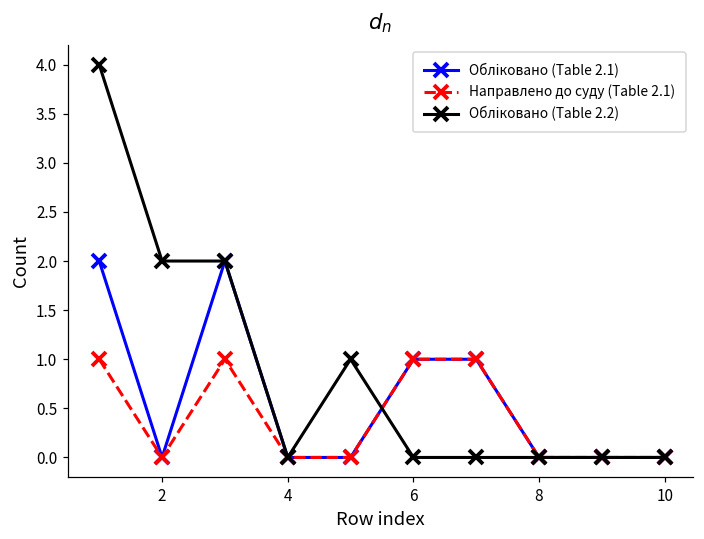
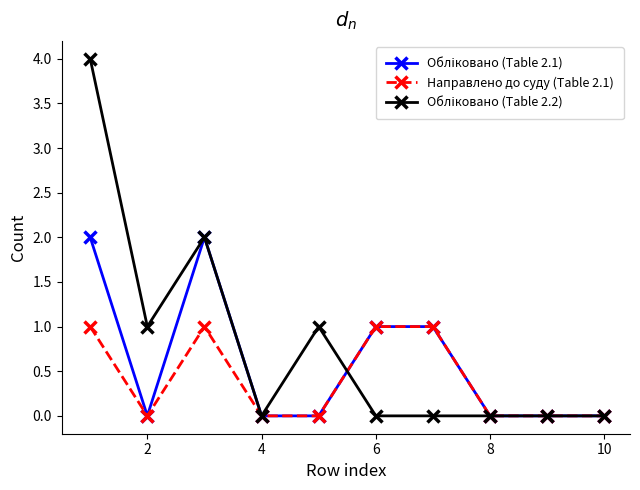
Обліковано (Table 2.2), 2: 2 -> 1
